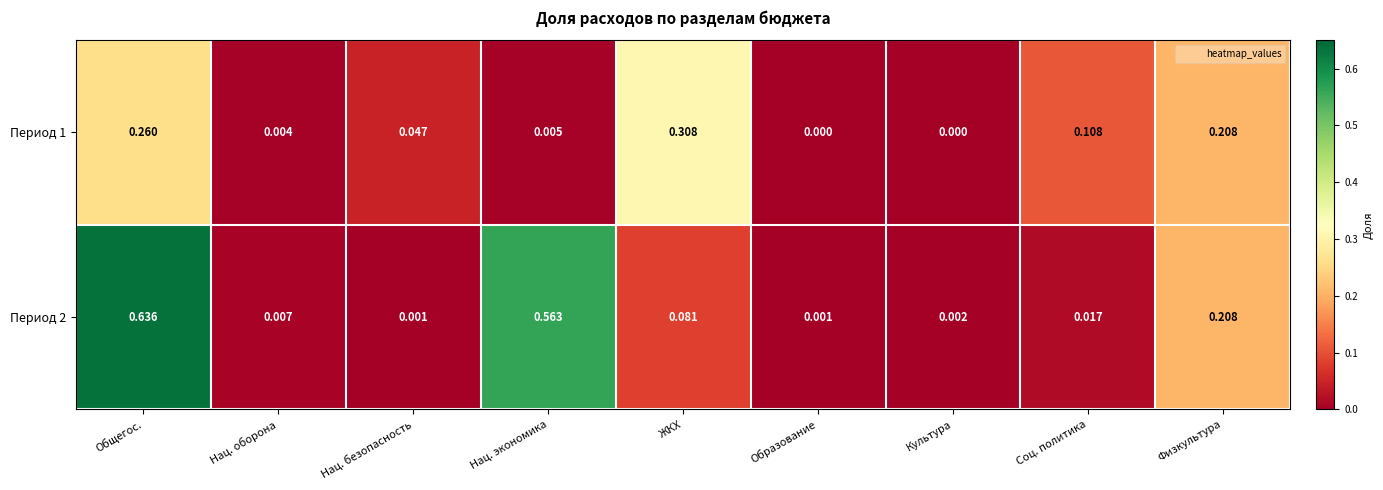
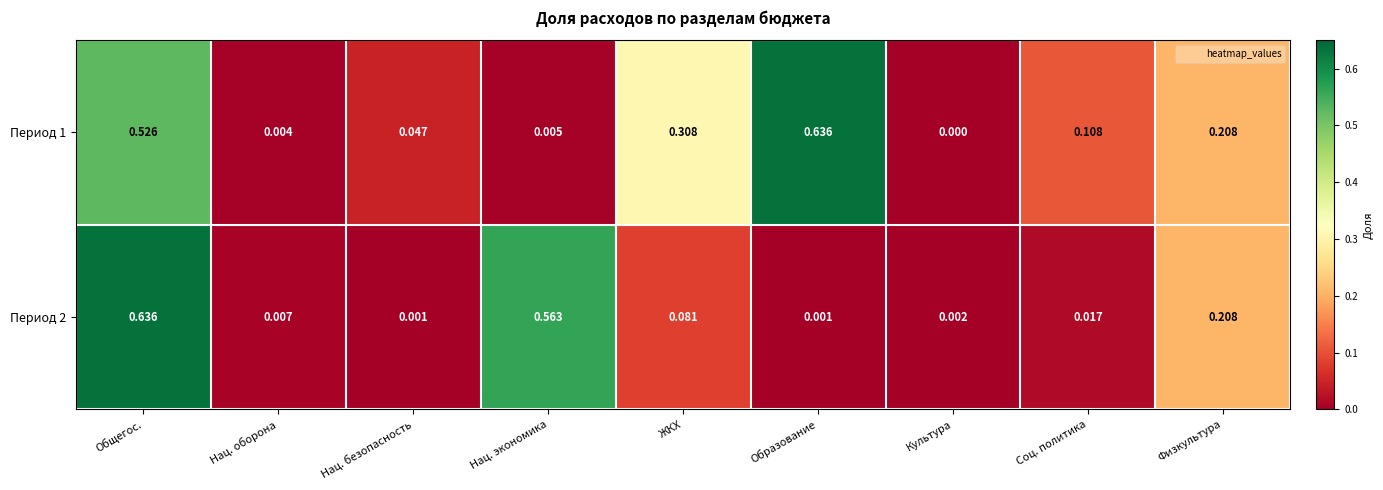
Период 1, Общегос.: 0.260 -> 0.526
Период 1, Образование: 0.000 -> 0.636
